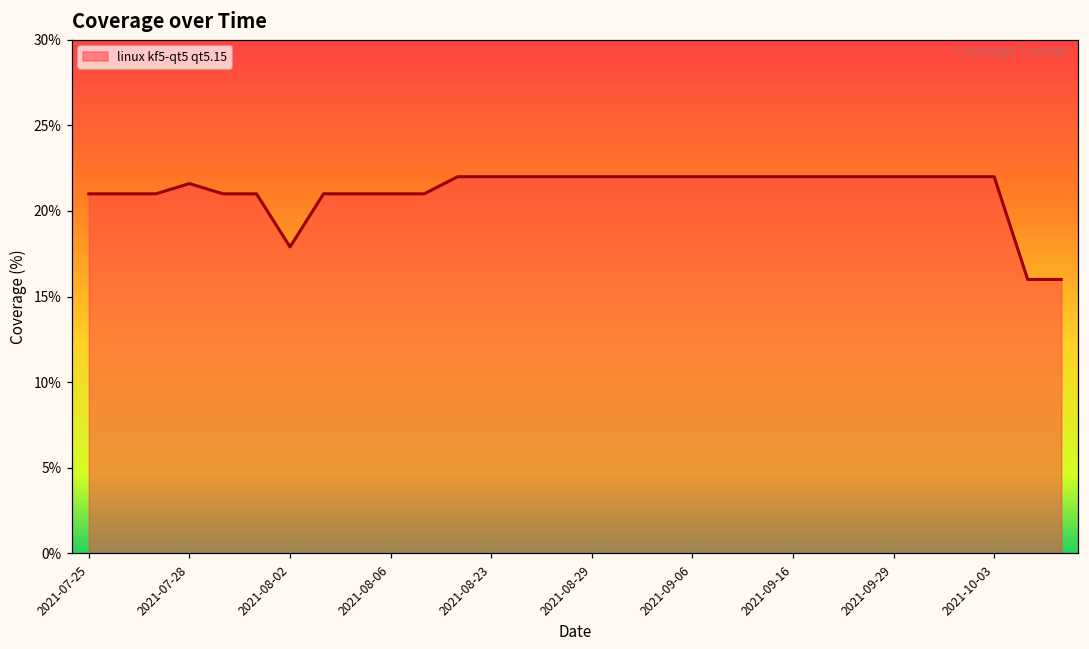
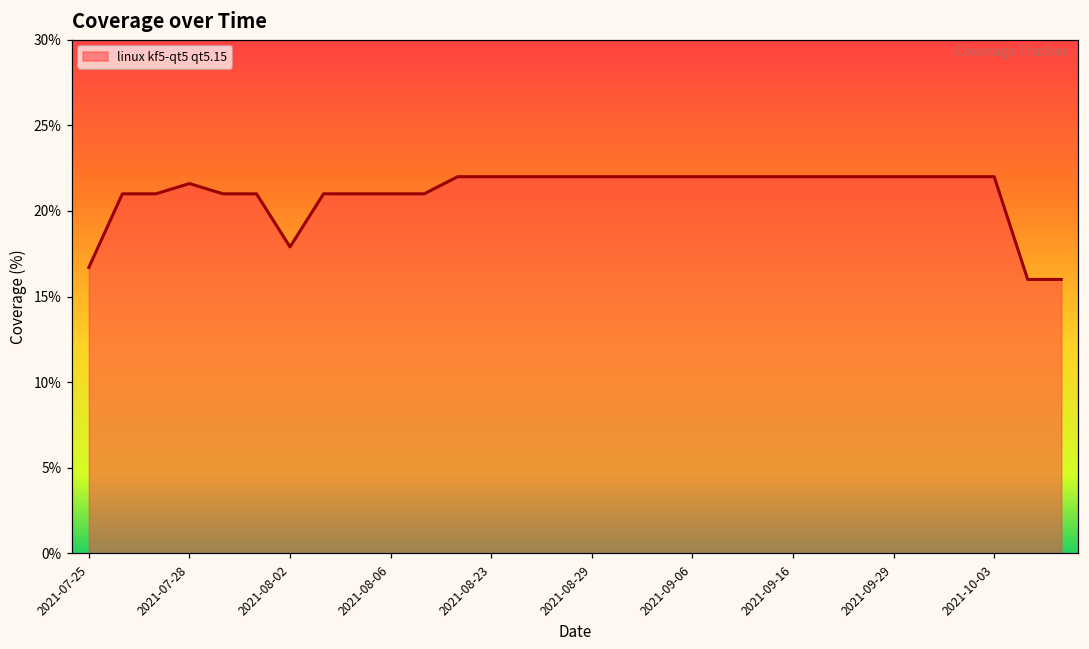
2021-07-25: 21.0% -> 16.7%
